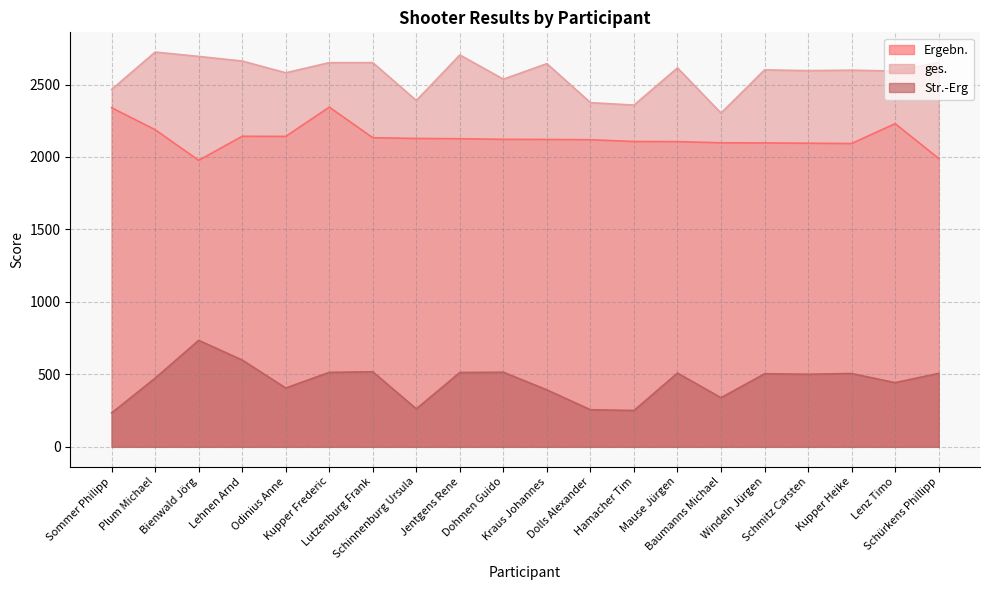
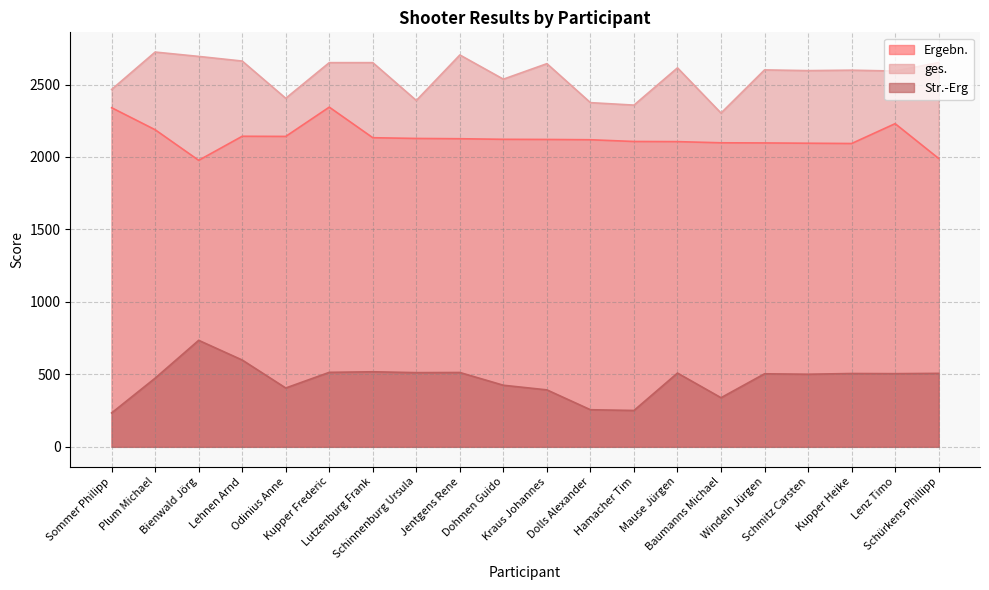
ges., Odinius Anne: 2580 -> 2410
Str.-Erg, Schinnenburg Ursula: 260 -> 510
Str.-Erg, Dohmen Guido: 520 -> 430
Str.-Erg, Lenz Timo: 440 -> 510
